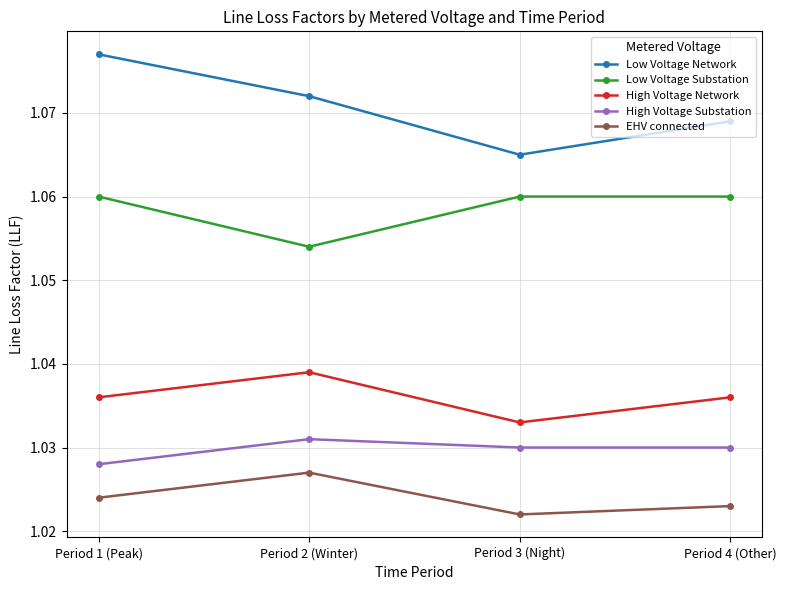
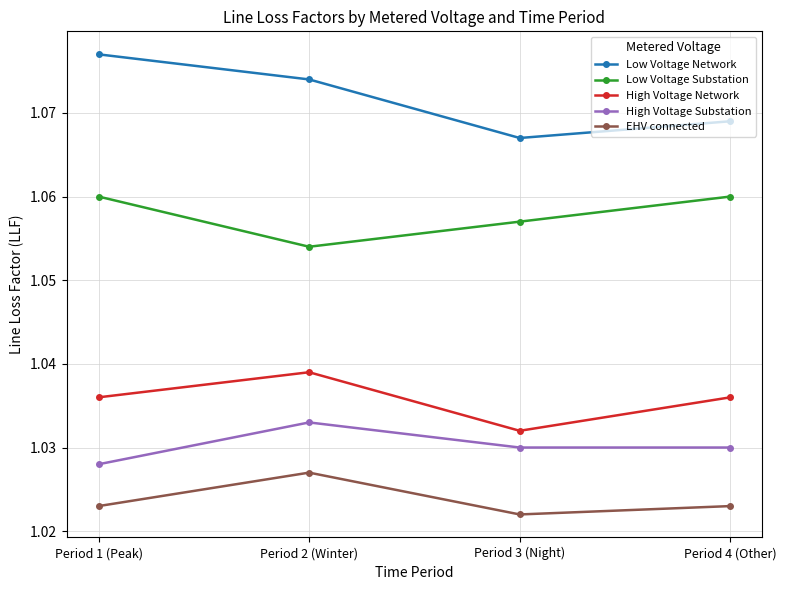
EHV connected, Period 1 (Peak): 1.024 -> 1.023
Low Voltage Network, Period 2 (Winter): 1.072 -> 1.074
High Voltage Substation, Period 2 (Winter): 1.031 -> 1.033
Low Voltage Network, Period 3 (Night): 1.065 -> 1.067
Low Voltage Substation, Period 3 (Night): 1.060 -> 1.057
High Voltage Network, Period 3 (Night): 1.033 -> 1.032
